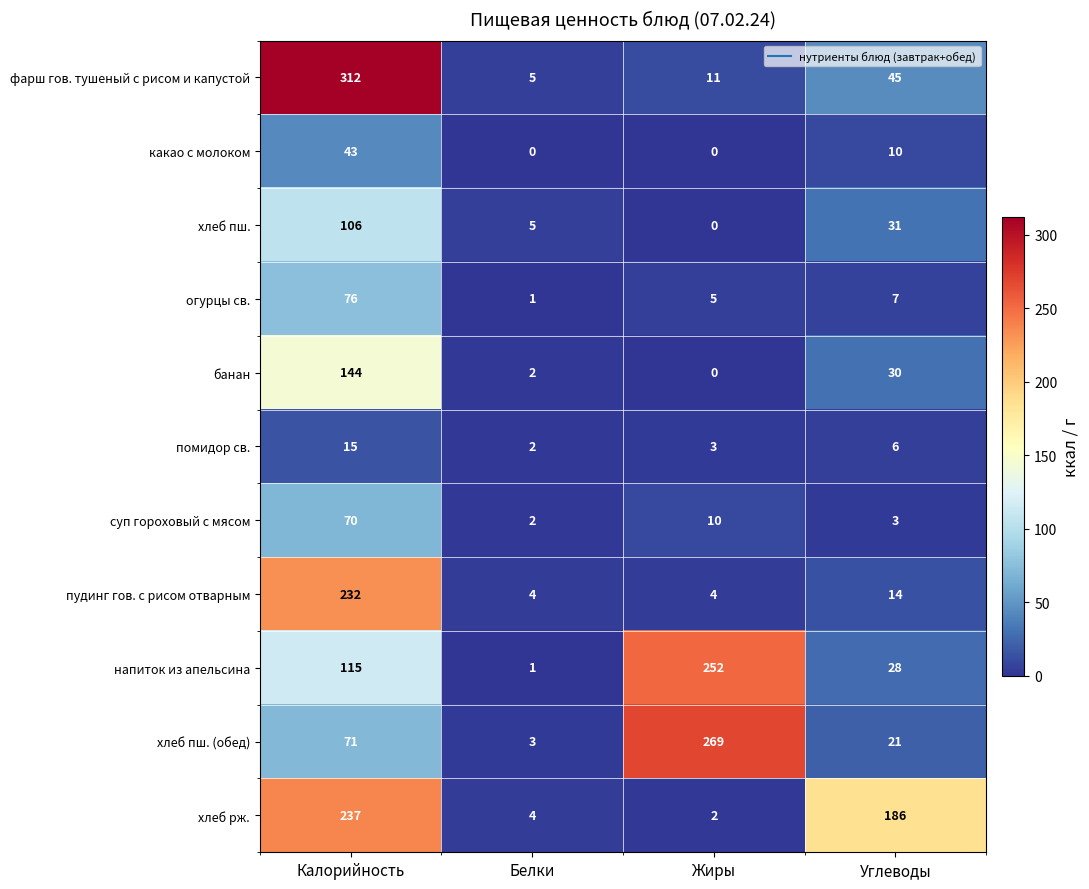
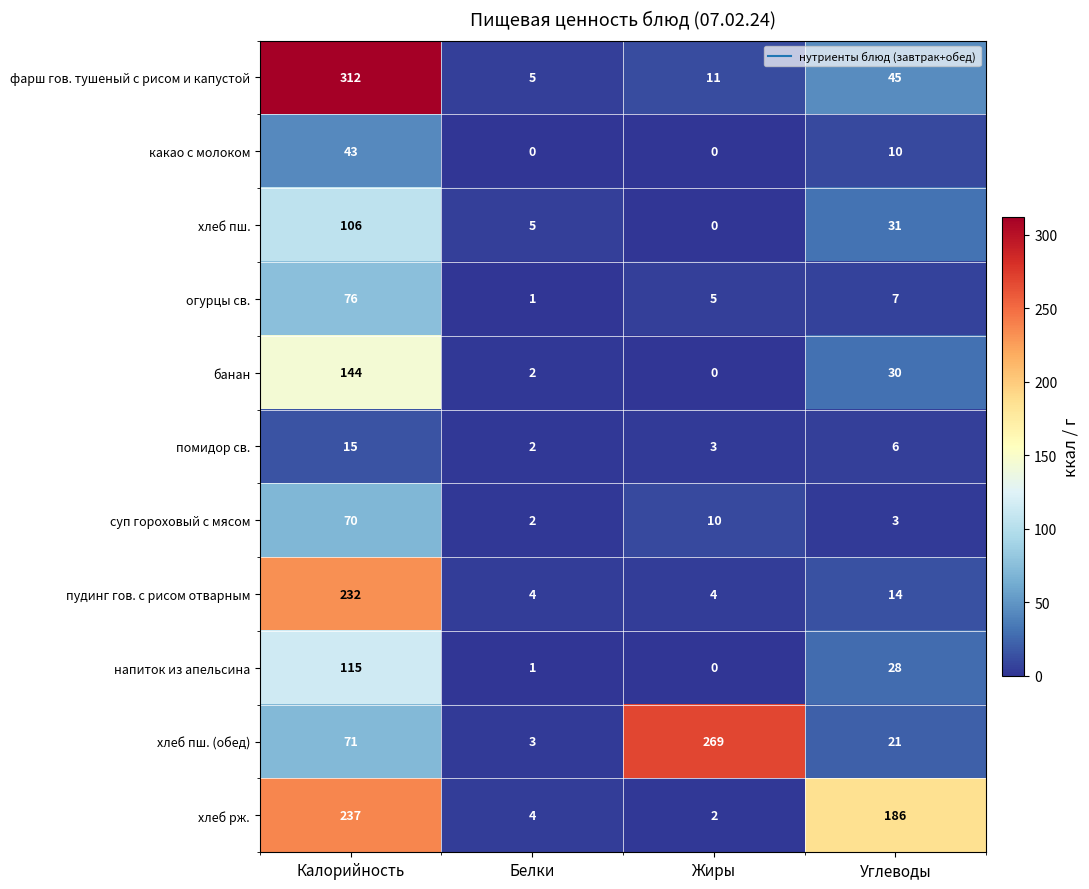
напиток из апельсина, Жиры: 252 -> 0
